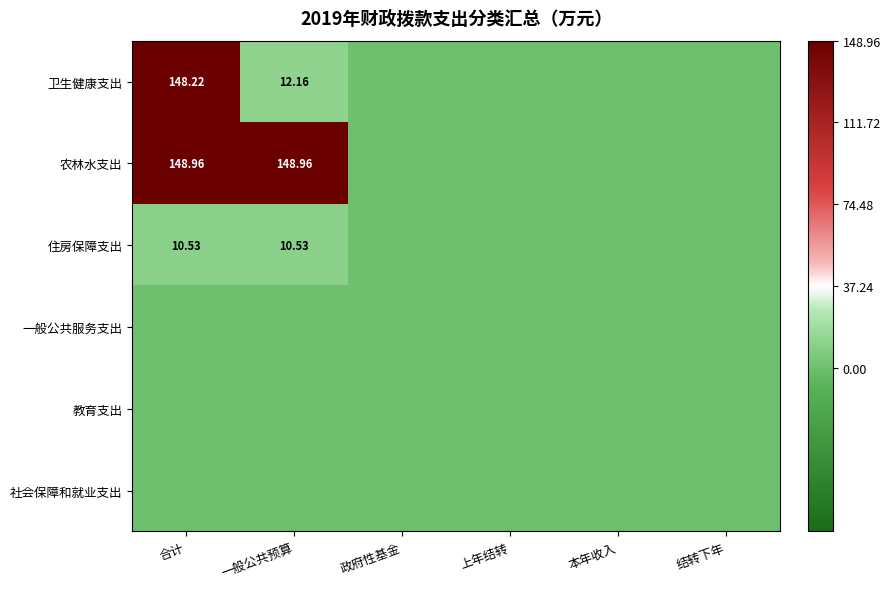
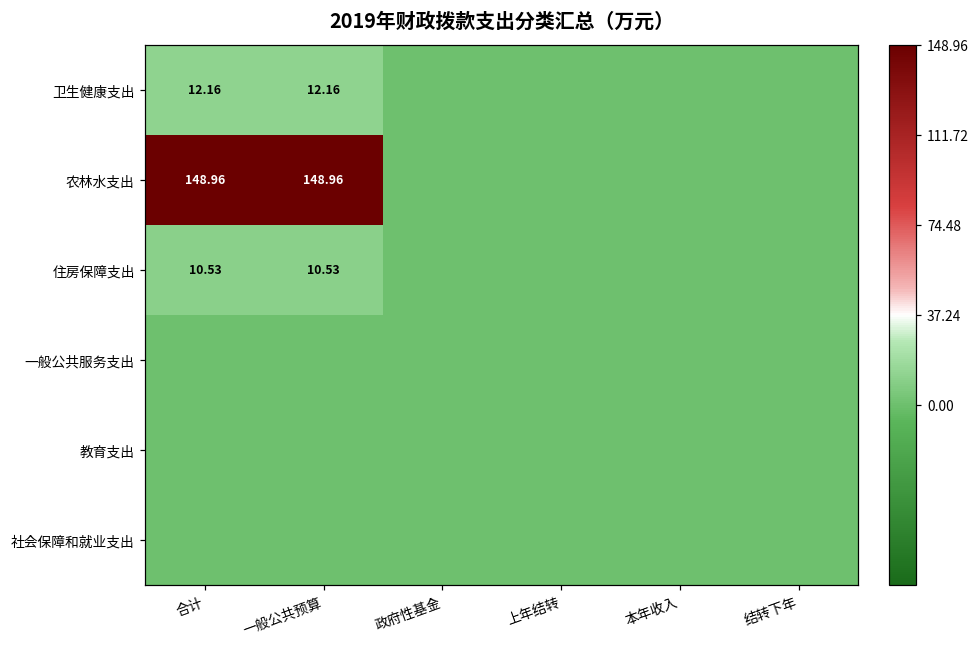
卫生健康支出, 合计: 148.22 -> 12.16
